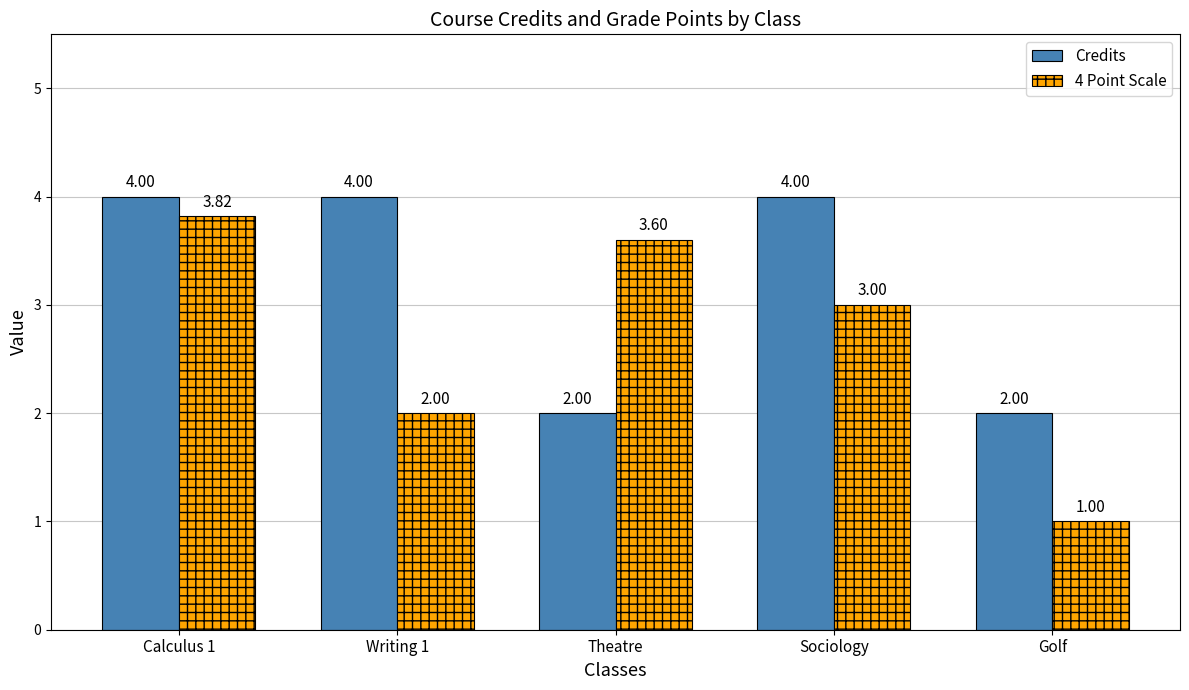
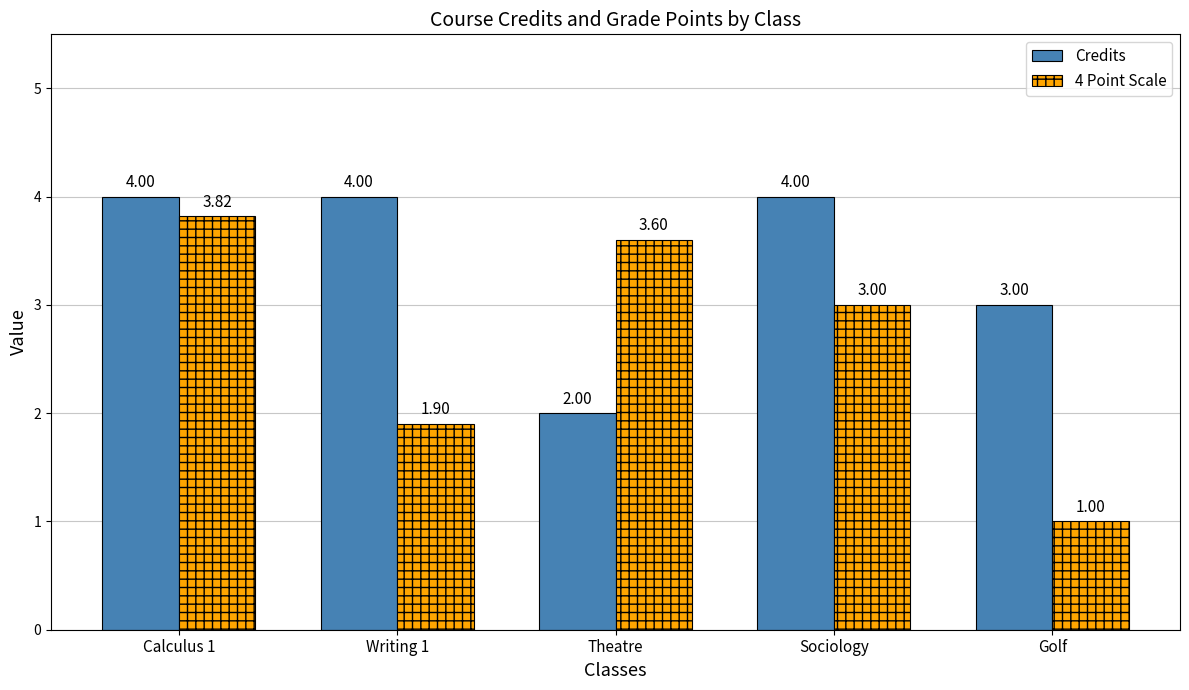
4 Point Scale, Writing 1: 2.00 -> 1.90
Credits, Golf: 2.00 -> 3.00
